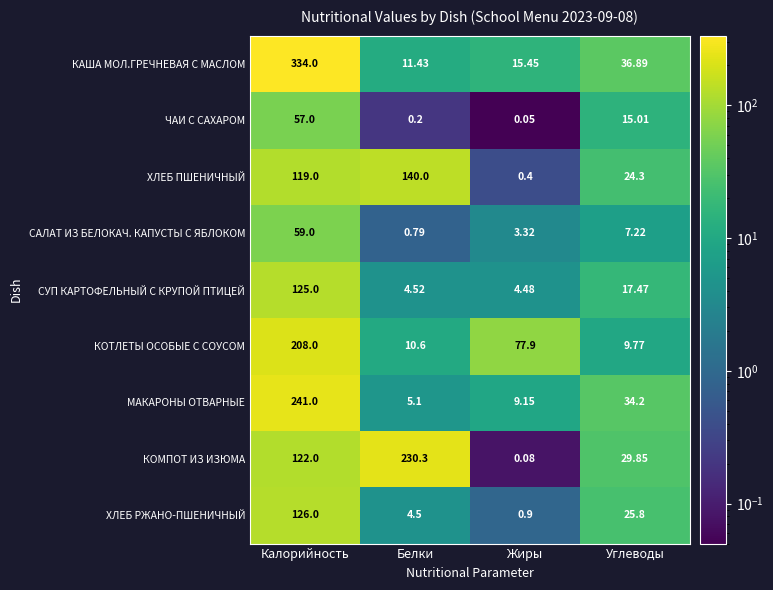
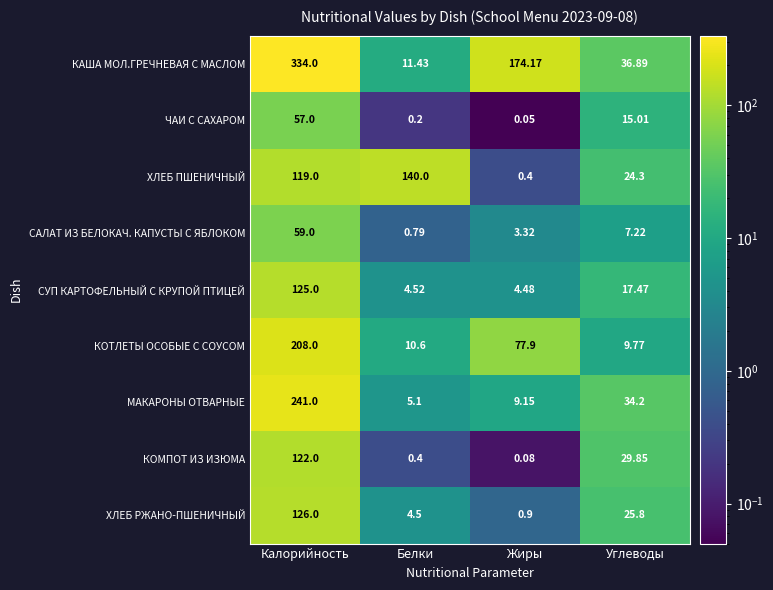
КАША МОЛ.ГРЕЧНЕВАЯ С МАСЛОМ, Жиры: 15.45 -> 174.17
КОМПОТ ИЗ ИЗЮМА, Белки: 230.3 -> 0.4
